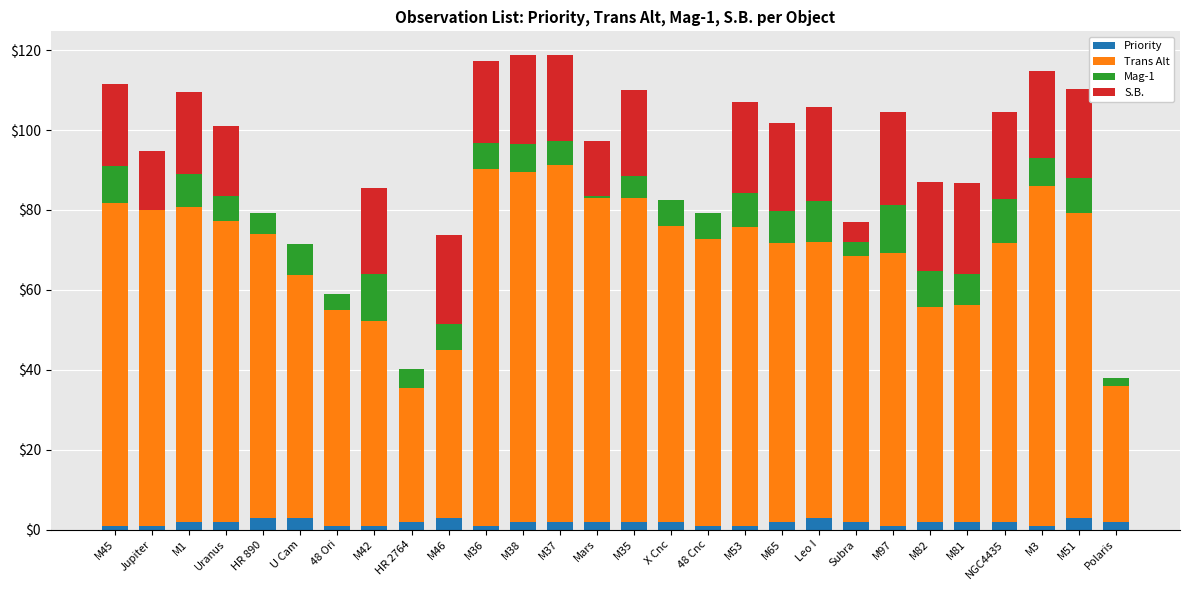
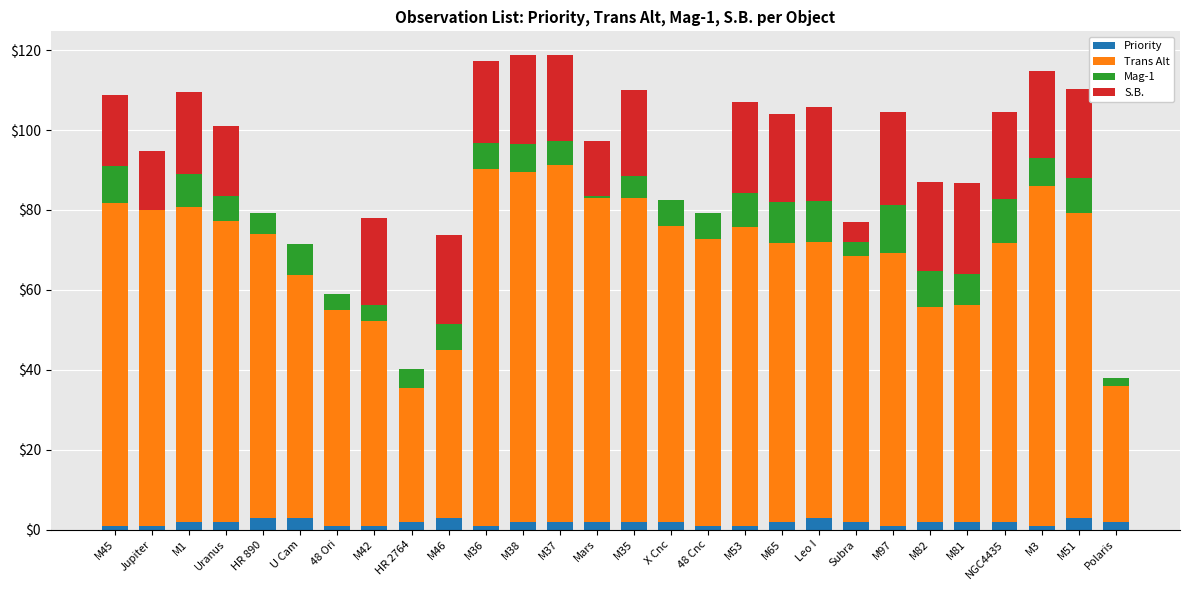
S.B., M45: $21 -> $18
Mag-1, M42: $12 -> $4
Mag-1, M65: $8 -> $10
